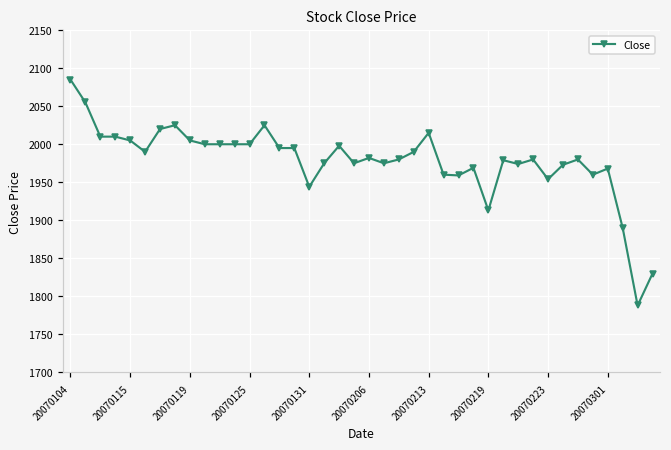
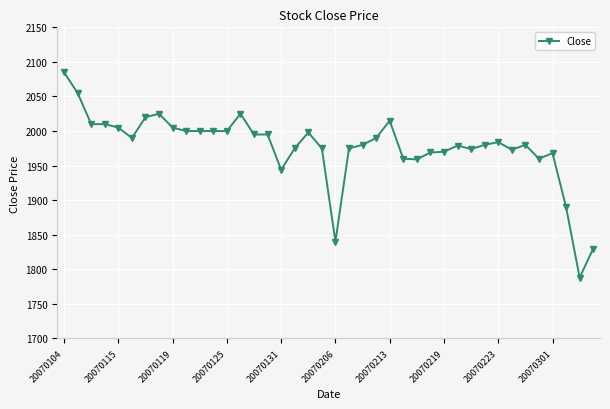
20070206: 1980 -> 1840
20070219: 1910 -> 1970
20070223: 1950 -> 1980
